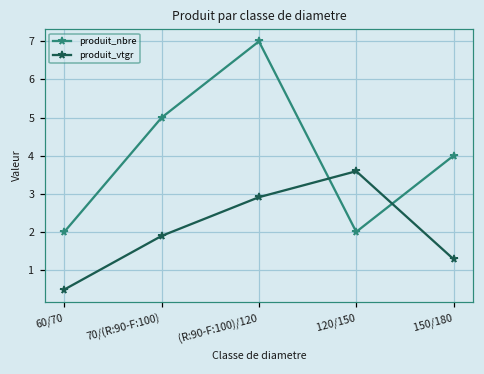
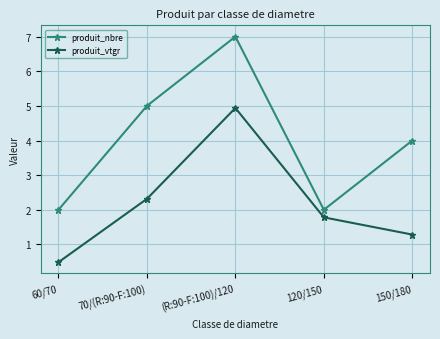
produit_vtgr, 70/(R:90-F:100): 1.9 -> 2.3
produit_vtgr, (R:90-F:100)/120: 2.9 -> 4.9
produit_vtgr, 120/150: 3.6 -> 1.8
